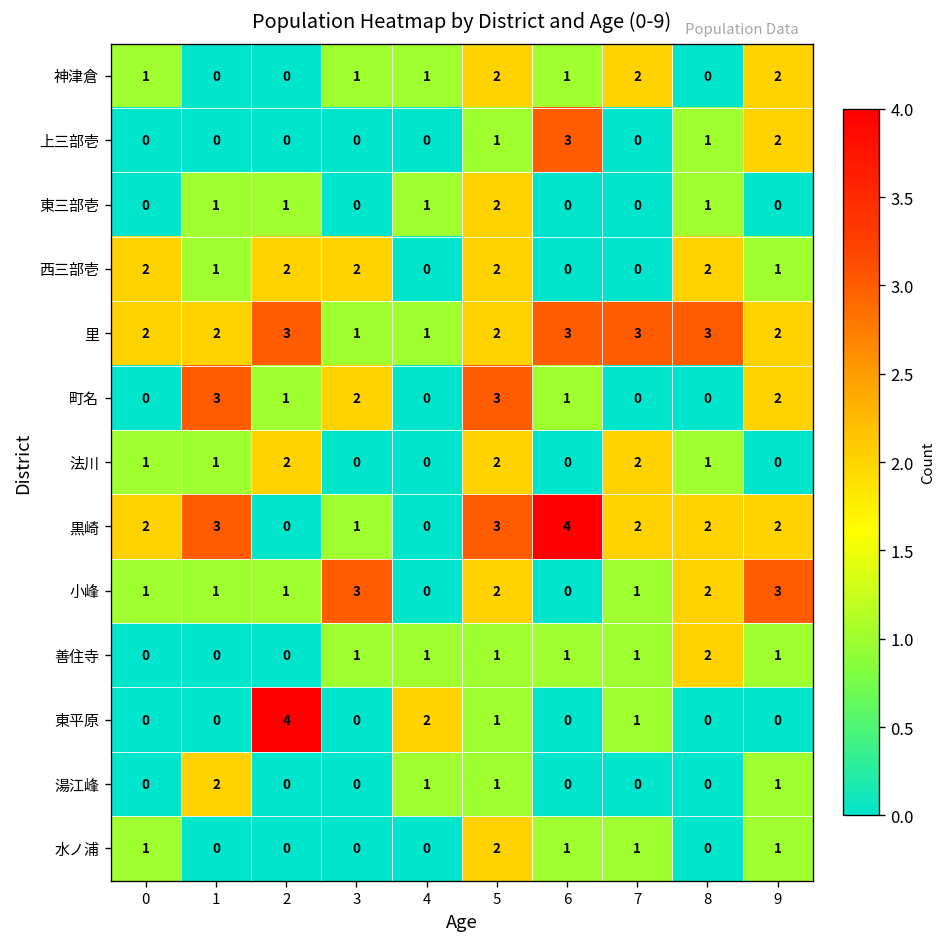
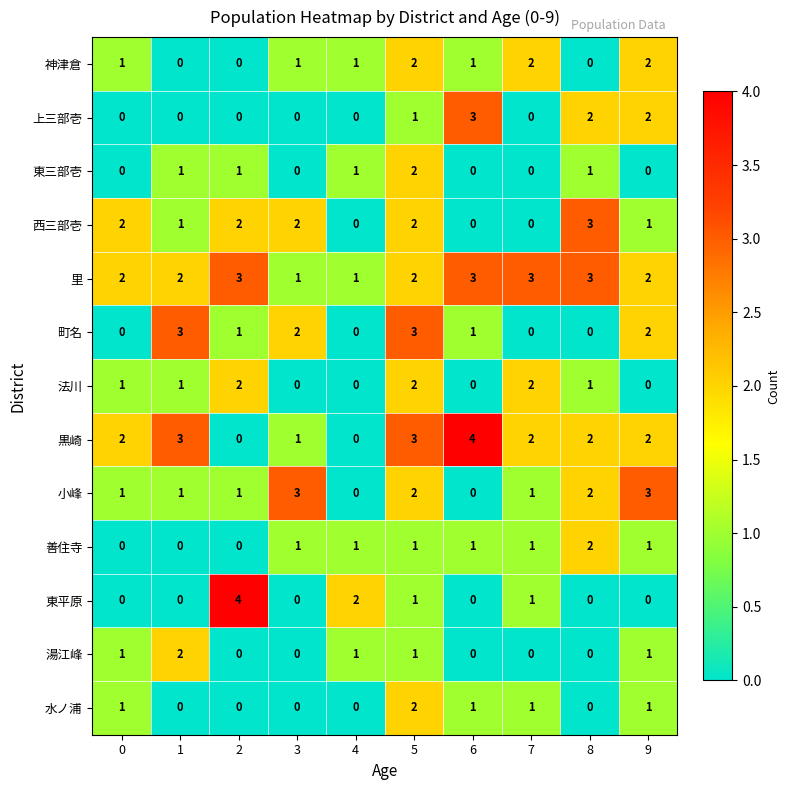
上三部壱, 8: 1 -> 2
西三部壱, 8: 2 -> 3
湯江峰, 0: 0 -> 1
